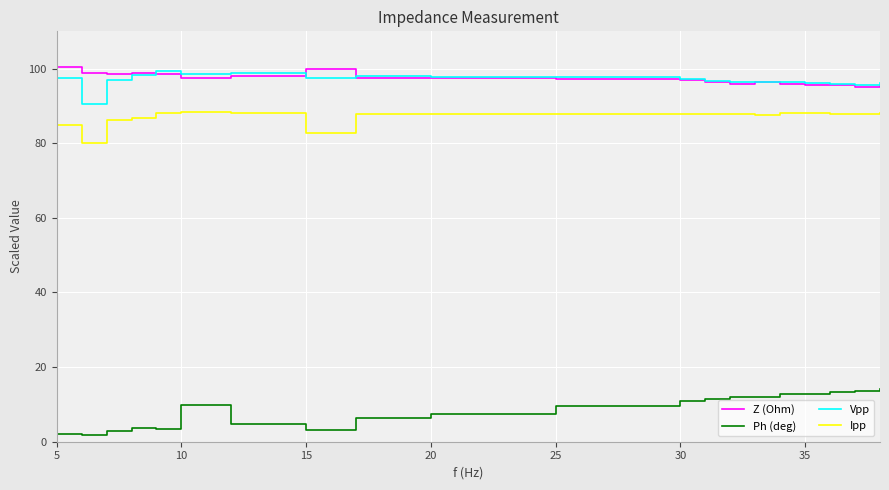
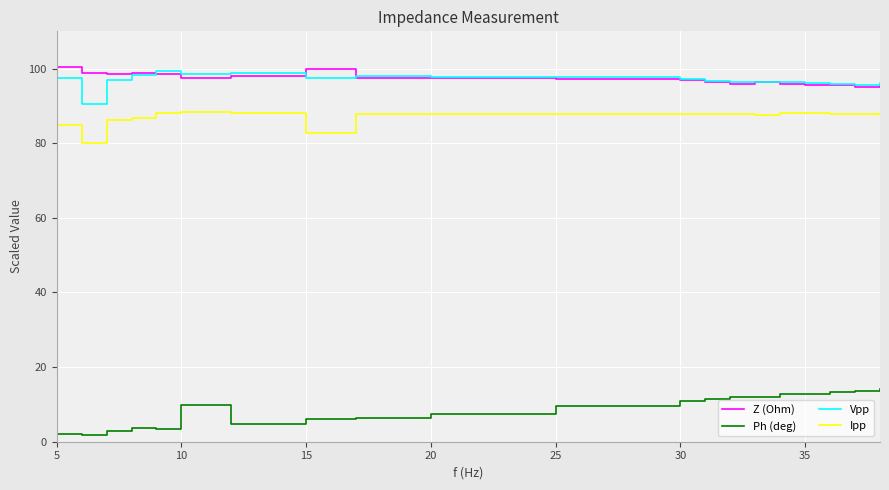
Ph (deg), 15: 3 -> 6
